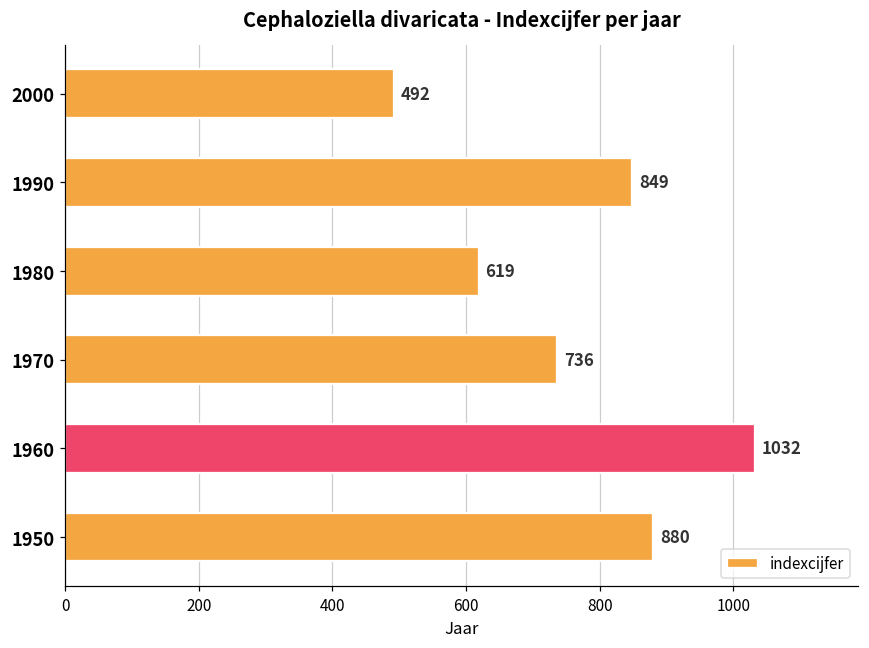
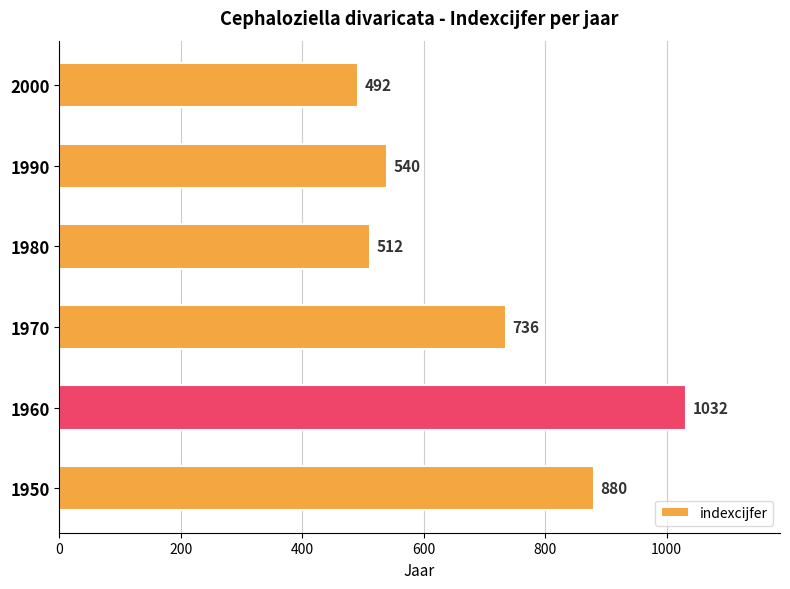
1990: 849 -> 540
1980: 619 -> 512
